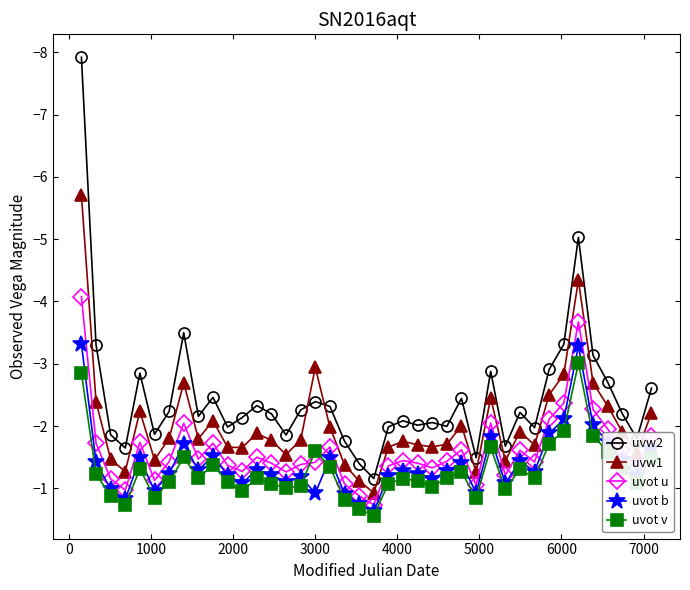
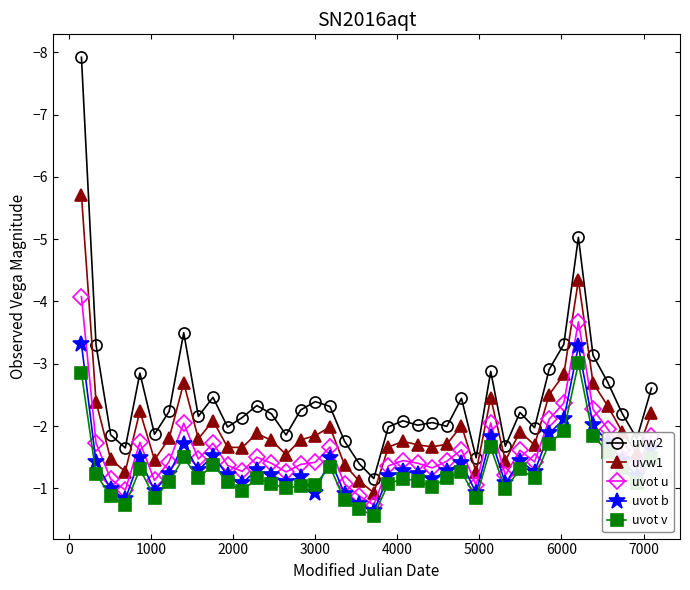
uvw1, 3000: -2.9 -> -1.8
uvot v, 3000: -1.6 -> -1.1
